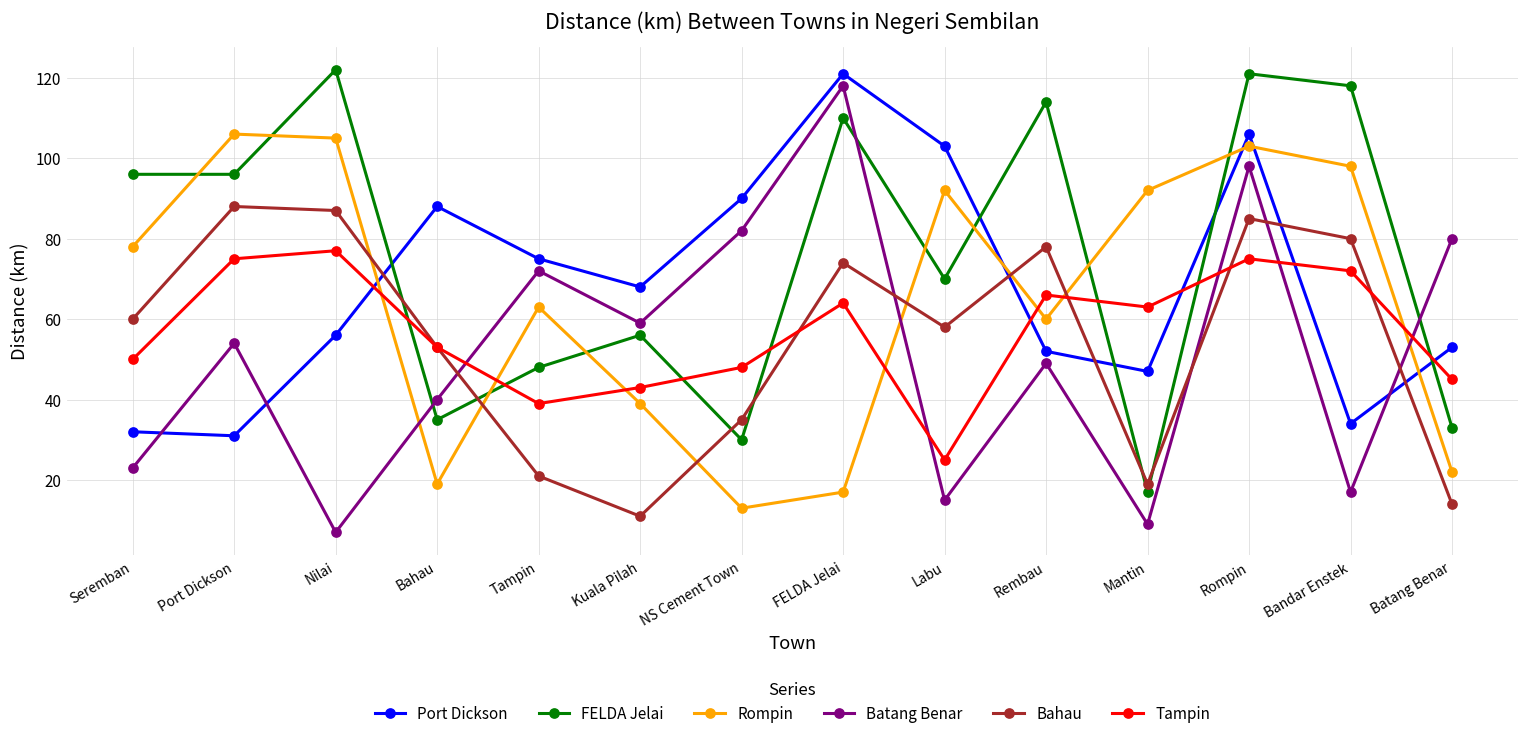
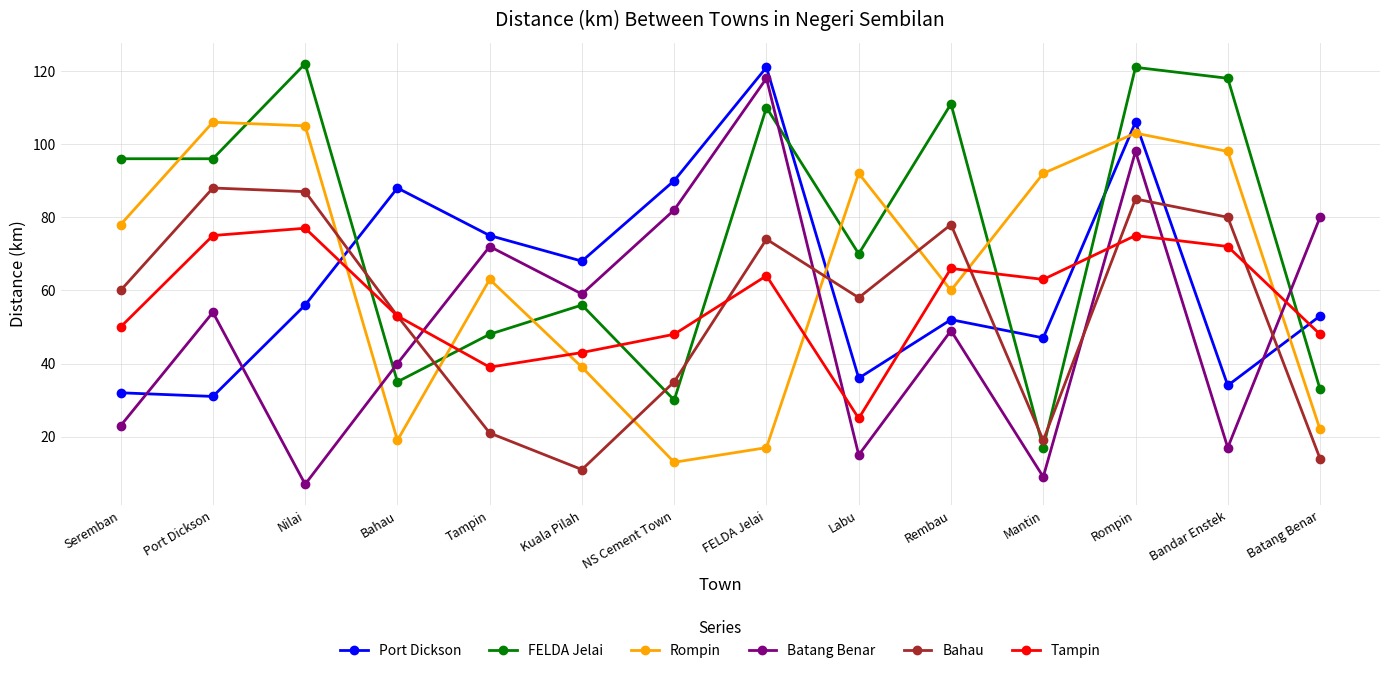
Port Dickson, Labu: 103 -> 36
FELDA Jelai, Rembau: 114 -> 111
Tampin, Batang Benar: 45 -> 48
